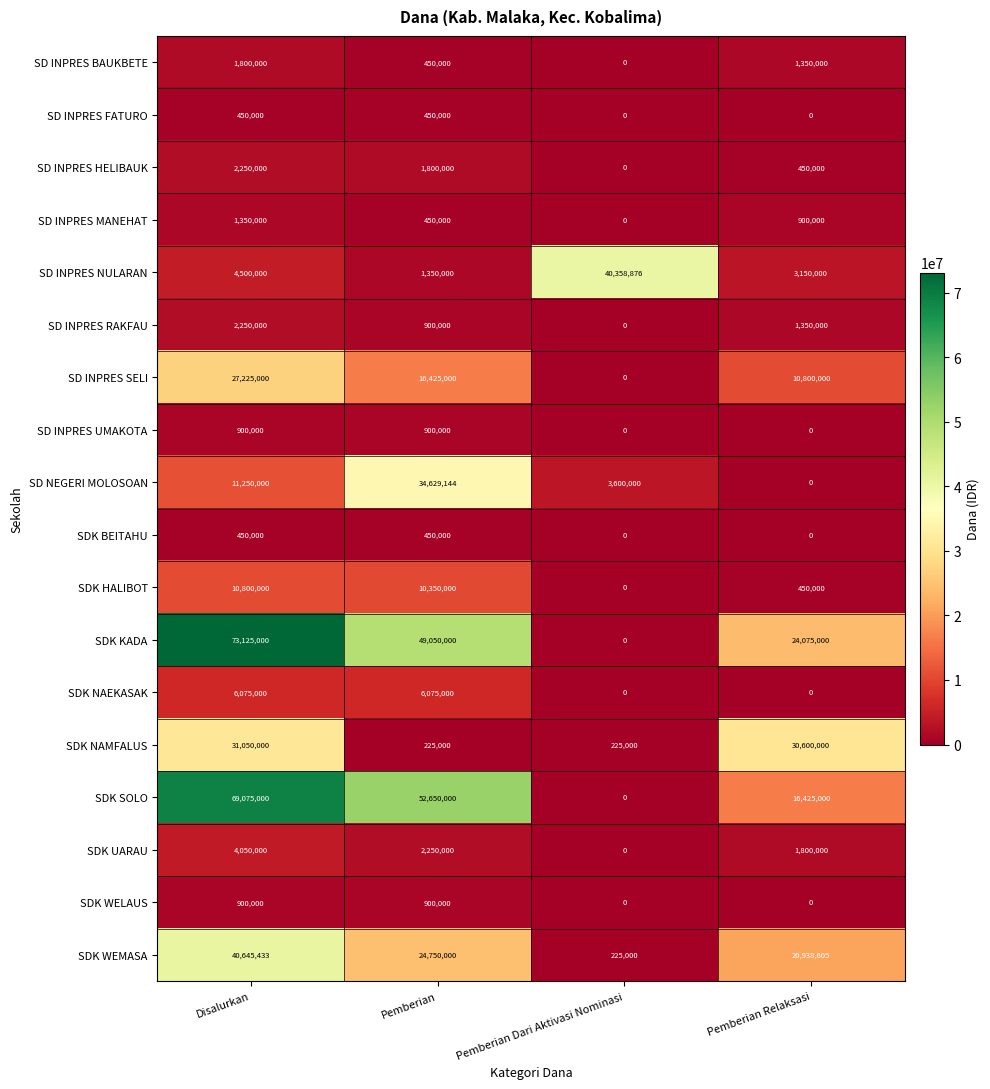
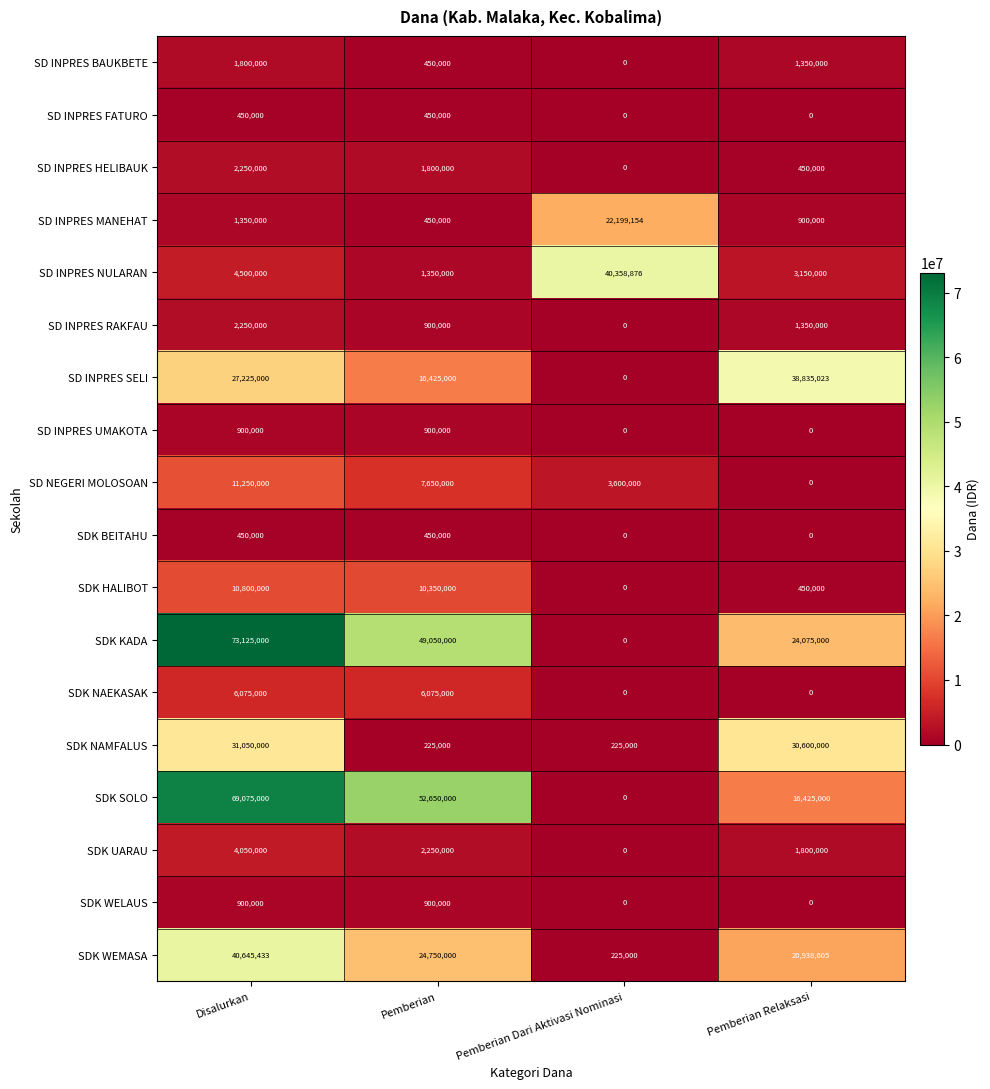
SD INPRES MANEHAT, Pemberian Dari Aktivasi Nominasi: 0 -> 22,199,154
SD INPRES SELI, Pemberian Relaksasi: 10,800,000 -> 38,835,023
SD NEGERI MOLOSOAN, Pemberian: 34,629,144 -> 7,650,000
